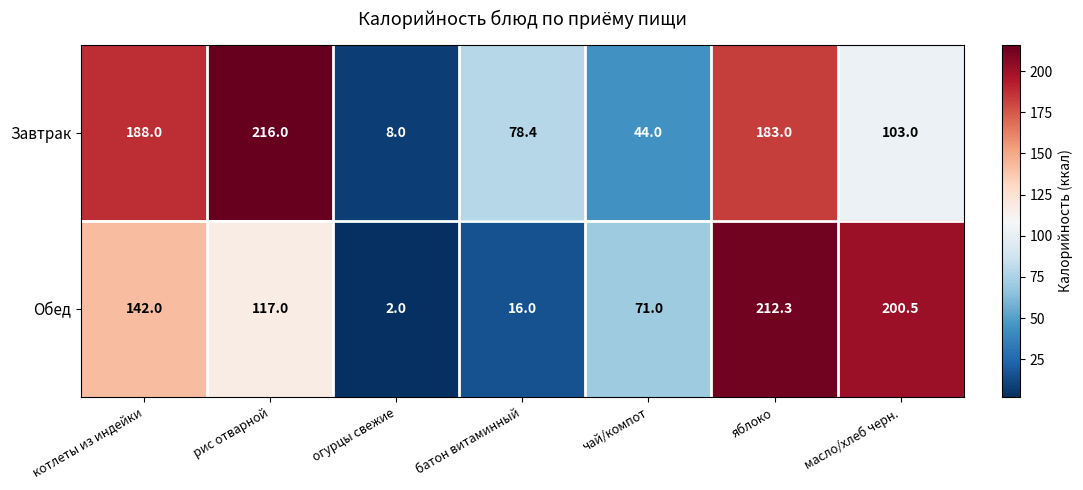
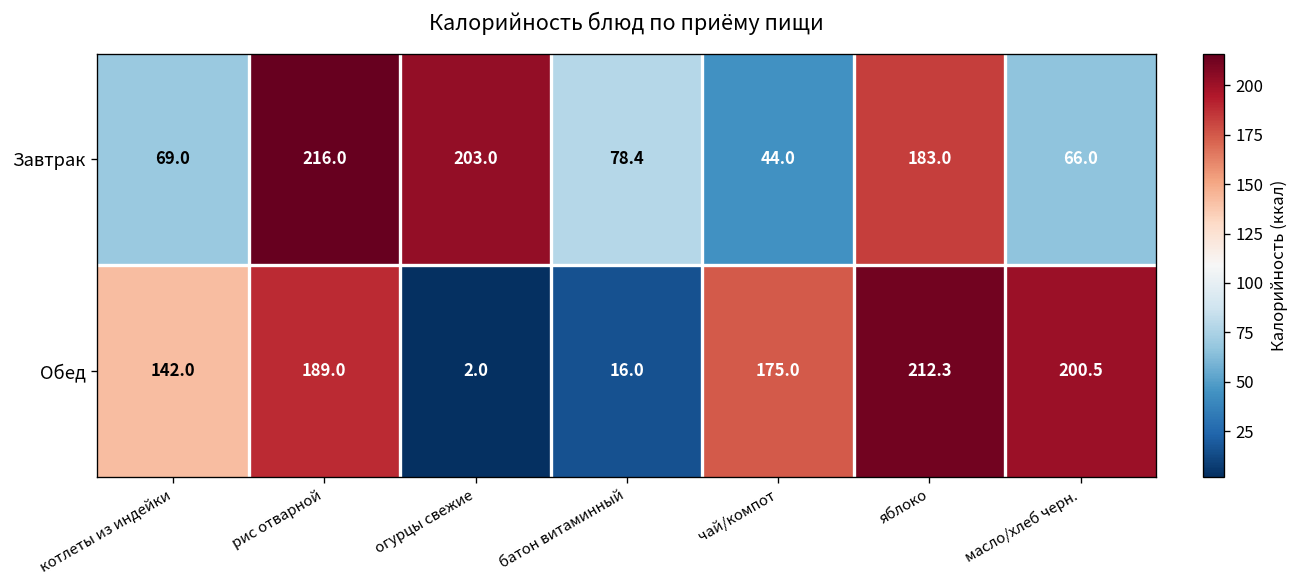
Завтрак, котлеты из индейки: 188.0 -> 69.0
Завтрак, огурцы свежие: 8.0 -> 203.0
Завтрак, масло/хлеб черн.: 103.0 -> 66.0
Обед, рис отварной: 117.0 -> 189.0
Обед, чай/компот: 71.0 -> 175.0
